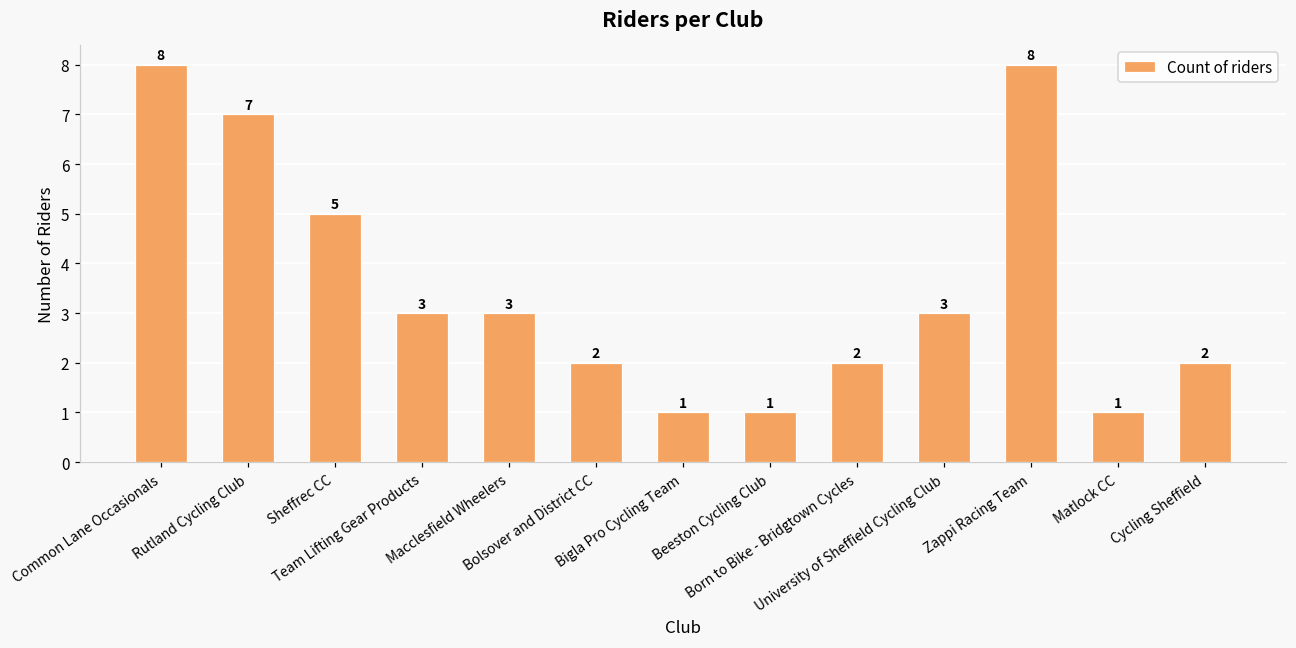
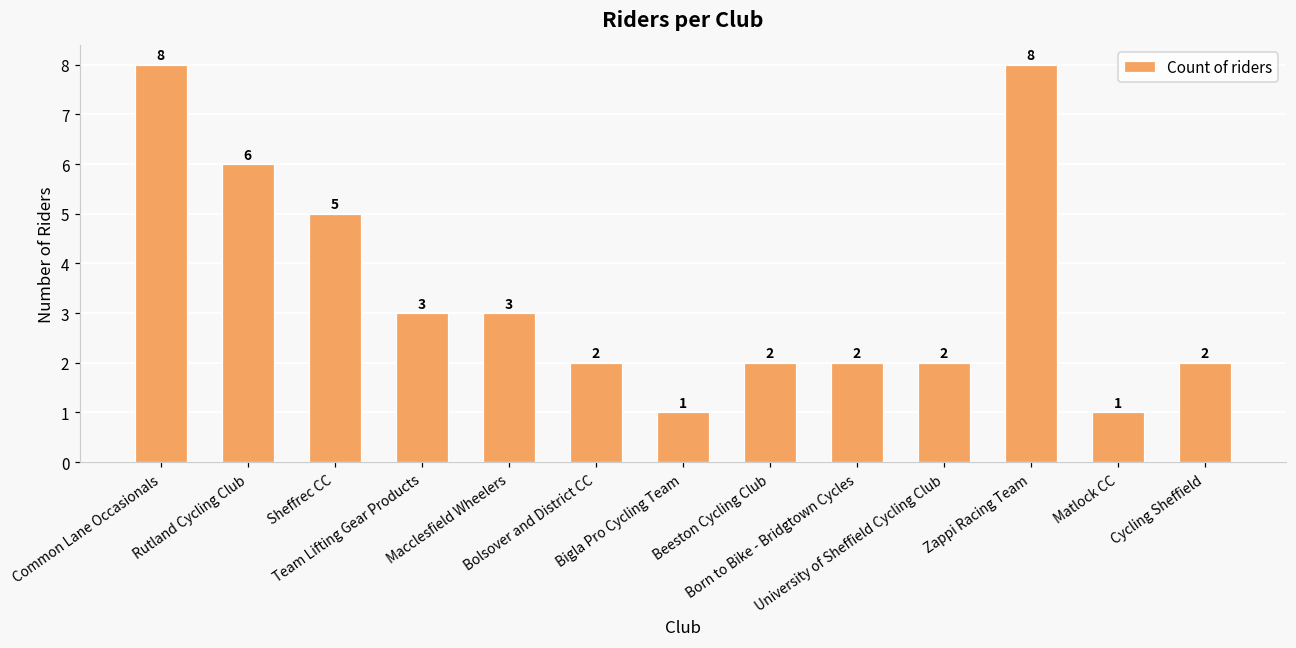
Rutland Cycling Club: 7 -> 6
Beeston Cycling Club: 1 -> 2
University of Sheffield Cycling Club: 3 -> 2
